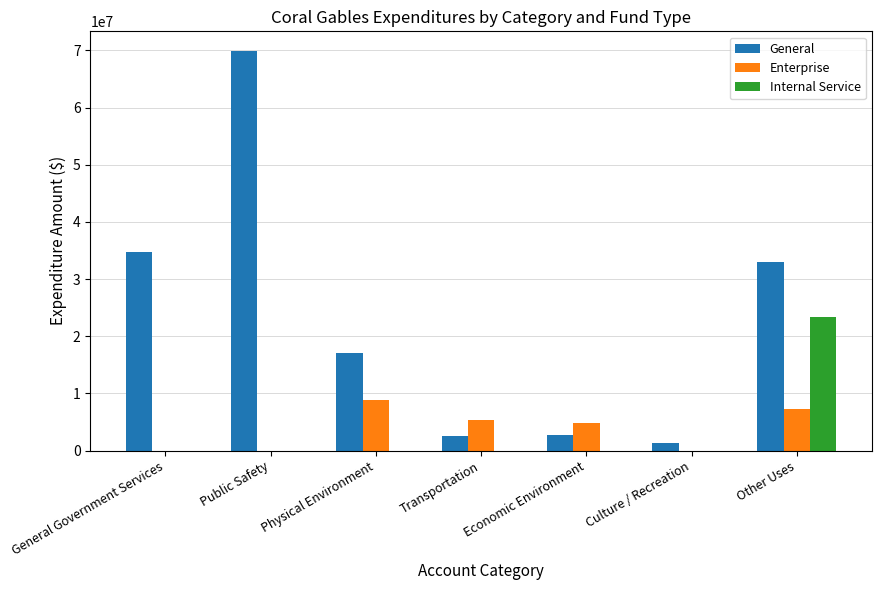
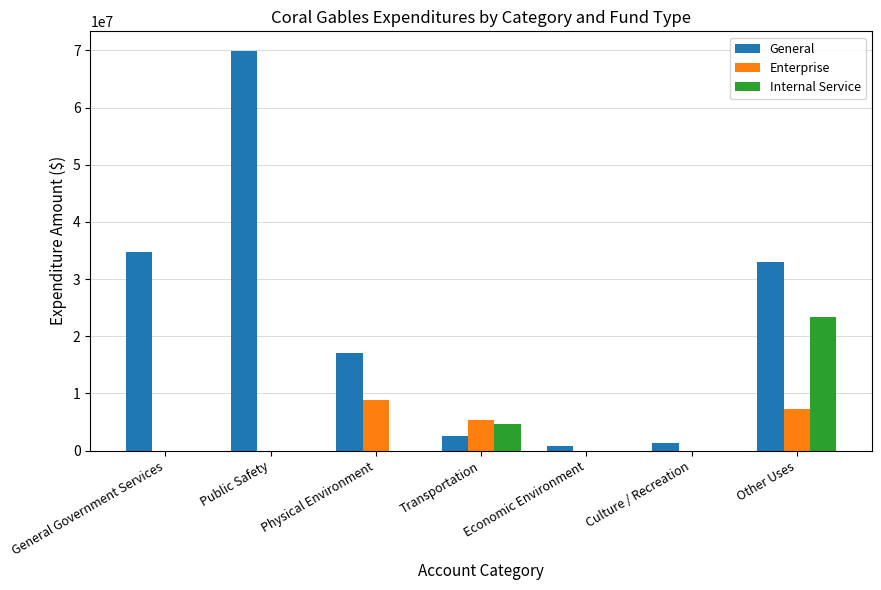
Internal Service, Transportation: 0 -> 5000000
General, Economic Environment: 3000000 -> 1000000
Enterprise, Economic Environment: 5000000 -> 0
